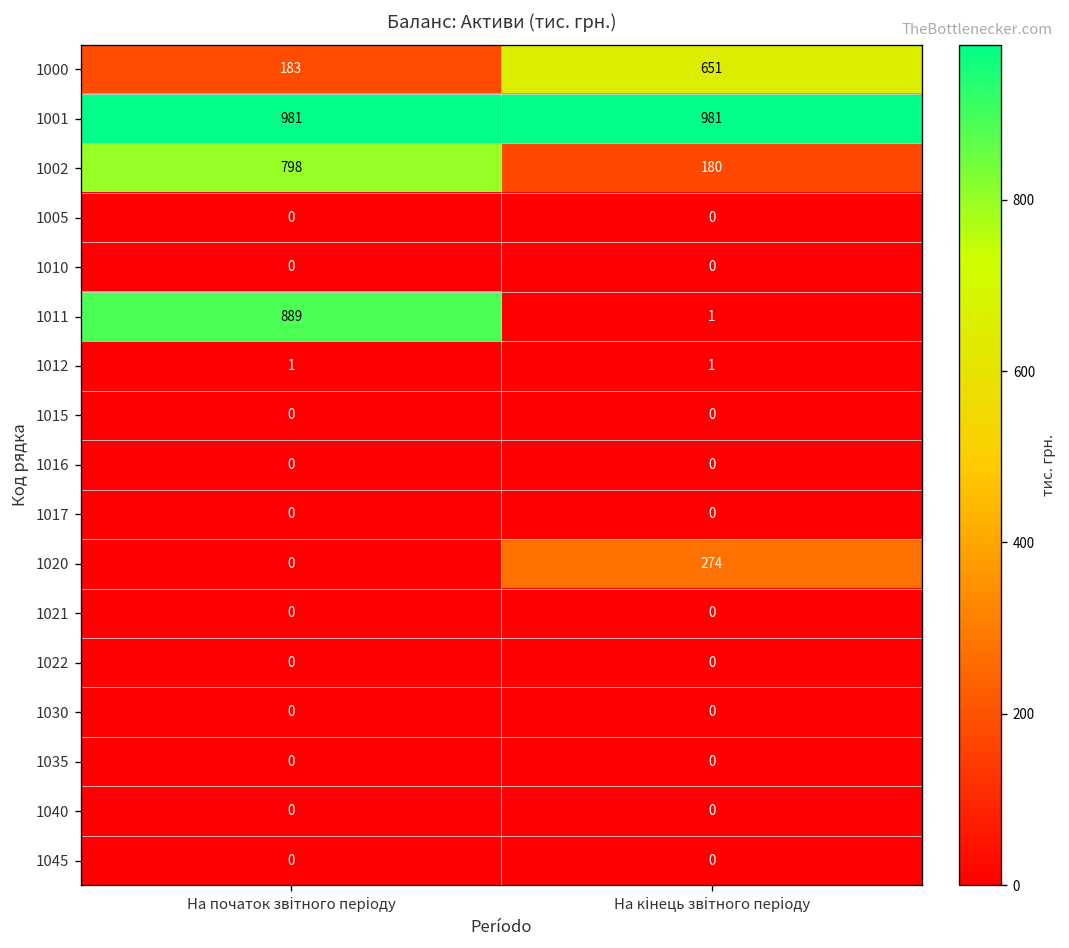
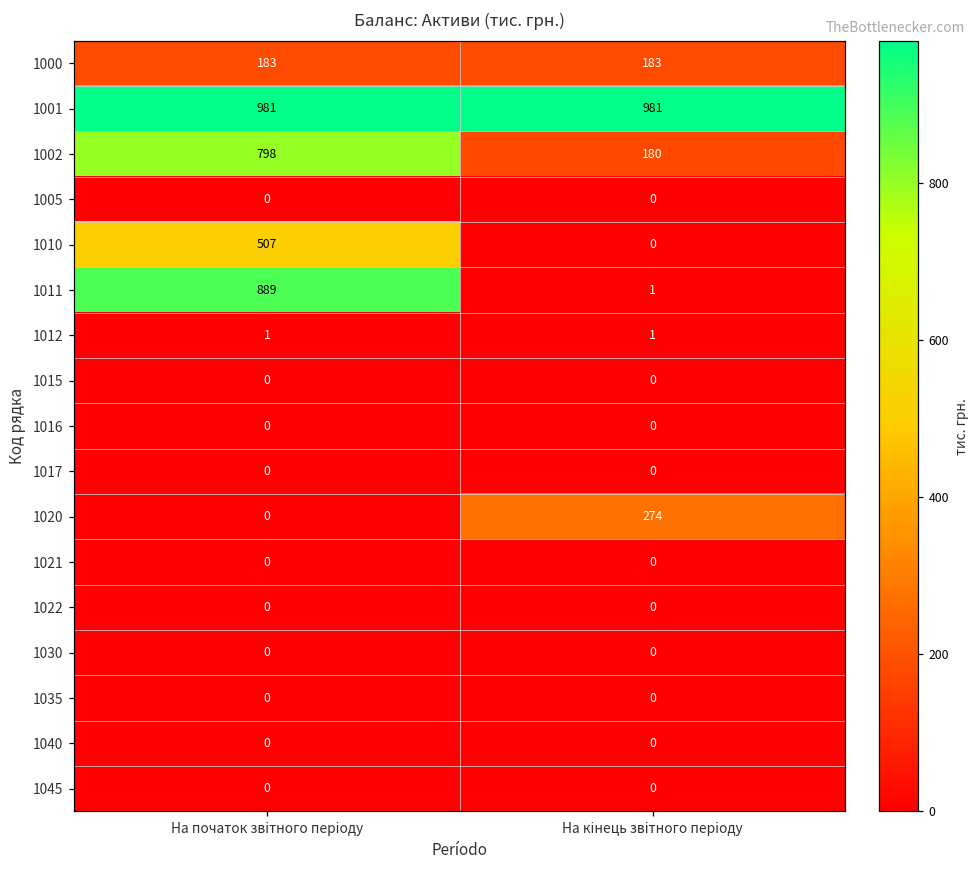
1000, На кінець звітного періоду: 651 -> 183
1010, На початок звітного періоду: 0 -> 507
